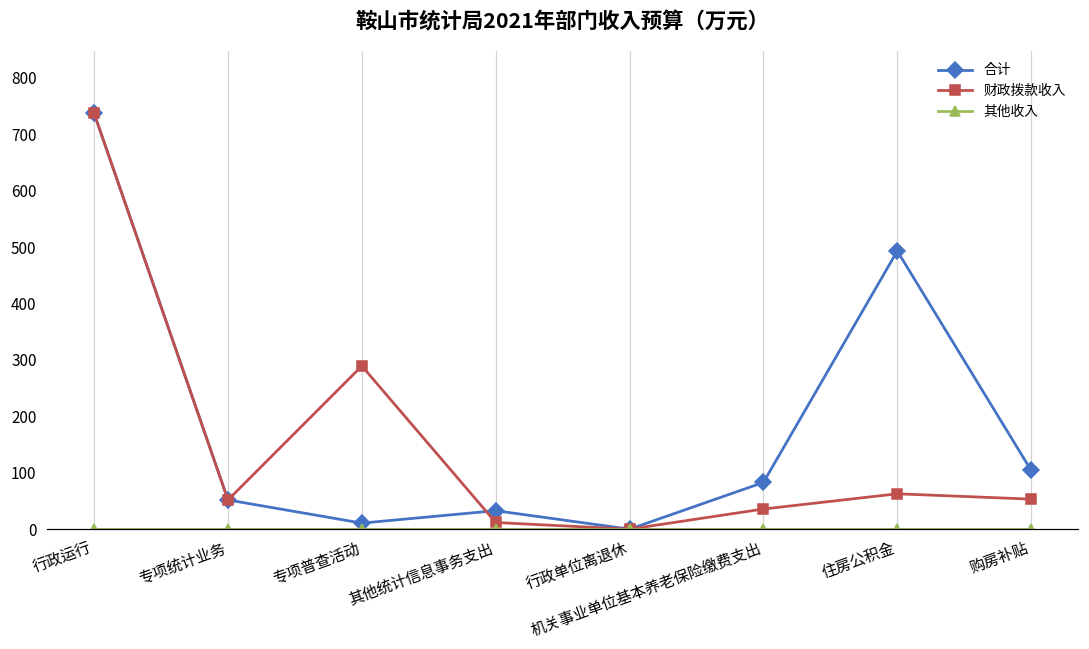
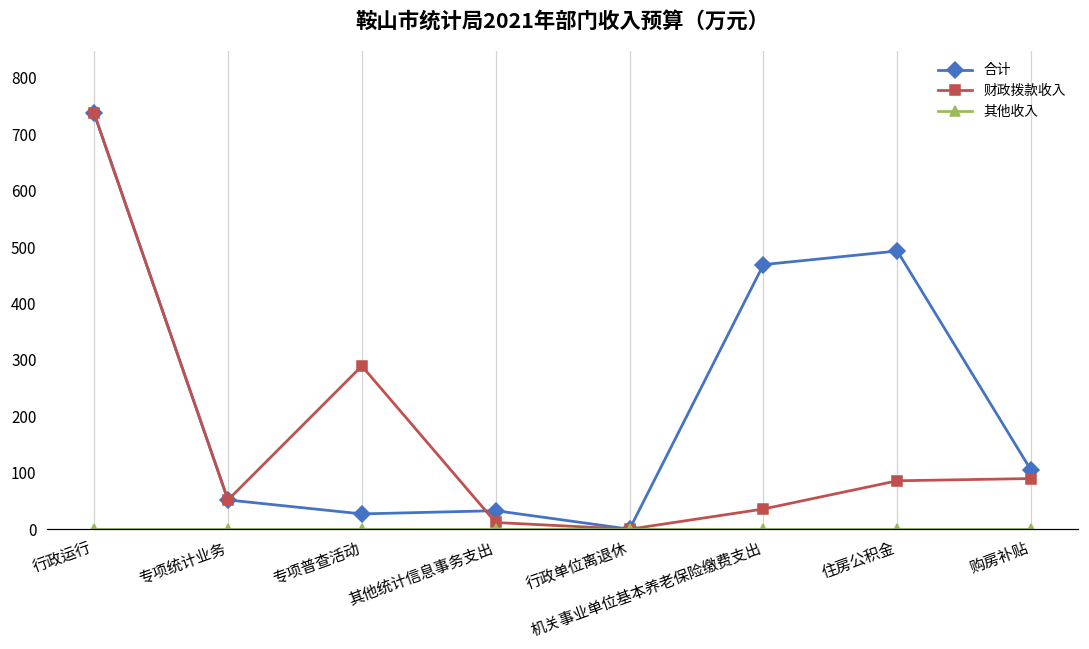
合计, 专项普查活动: 10 -> 30
合计, 机关事业单位基本养老保险缴费支出: 80 -> 470
财政拨款收入, 住房公积金: 60 -> 90
财政拨款收入, 购房补贴: 50 -> 90
